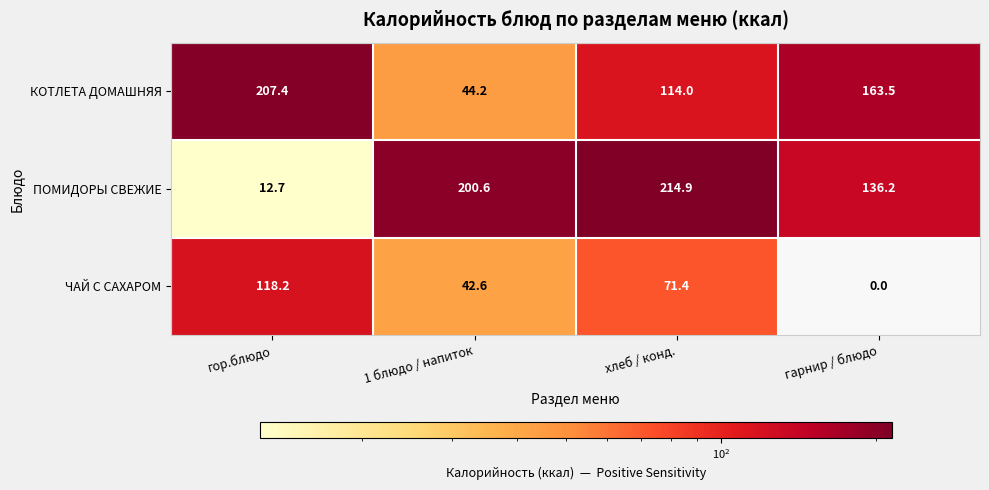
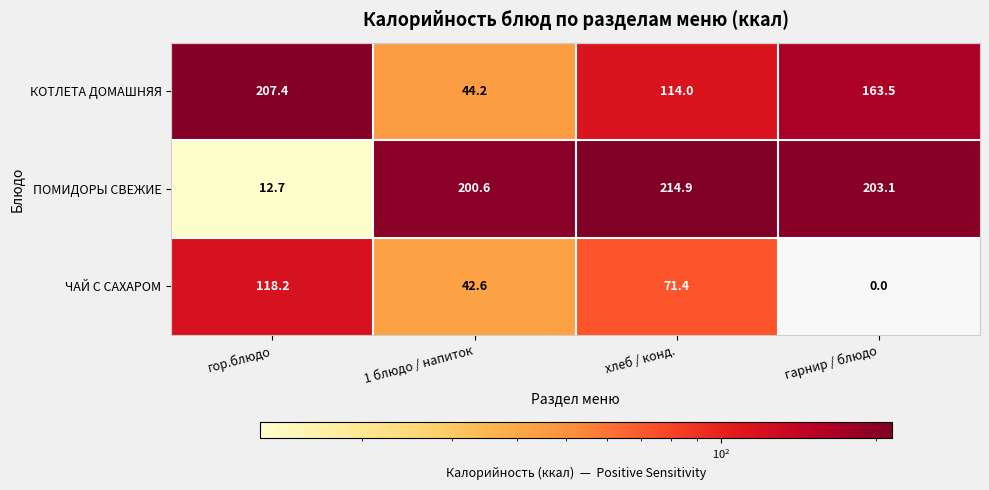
ПОМИДОРЫ СВЕЖИЕ, гарнир / блюдо: 136.2 -> 203.1
